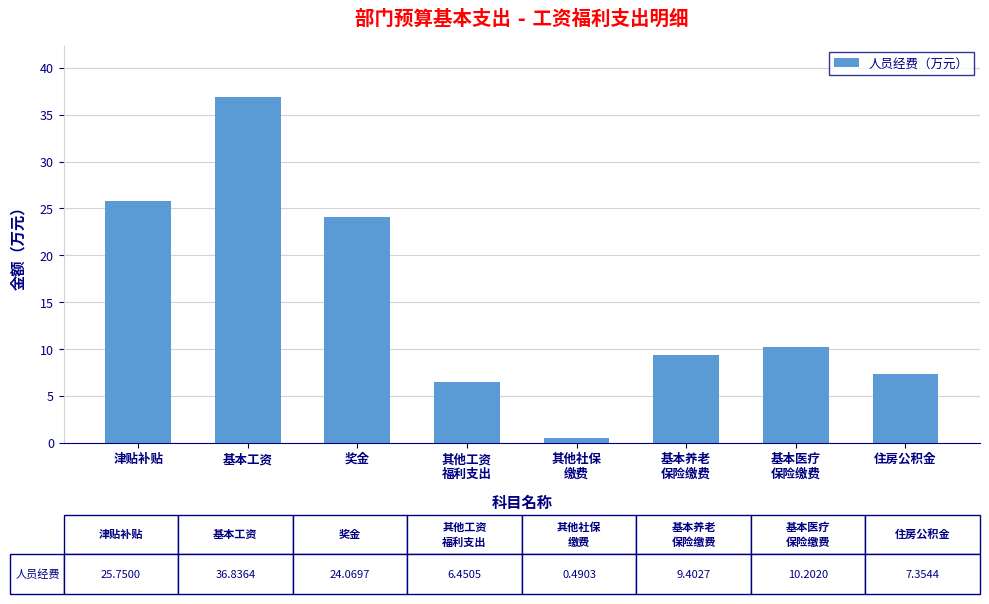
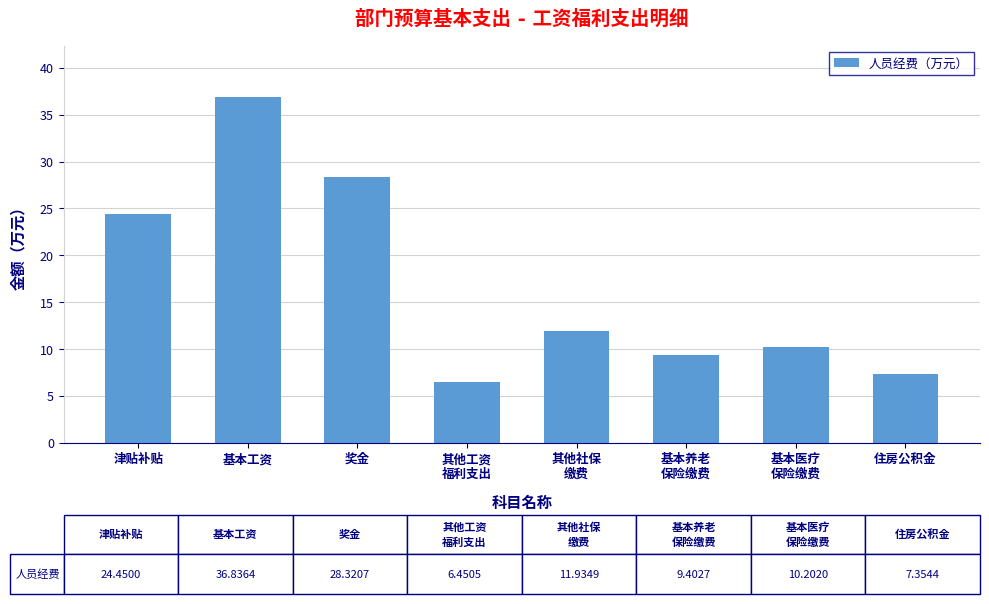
津贴补贴: 25.7500 -> 24.4500
奖金: 24.0697 -> 28.3207
其他社保 缴费: 0.4903 -> 11.9349
